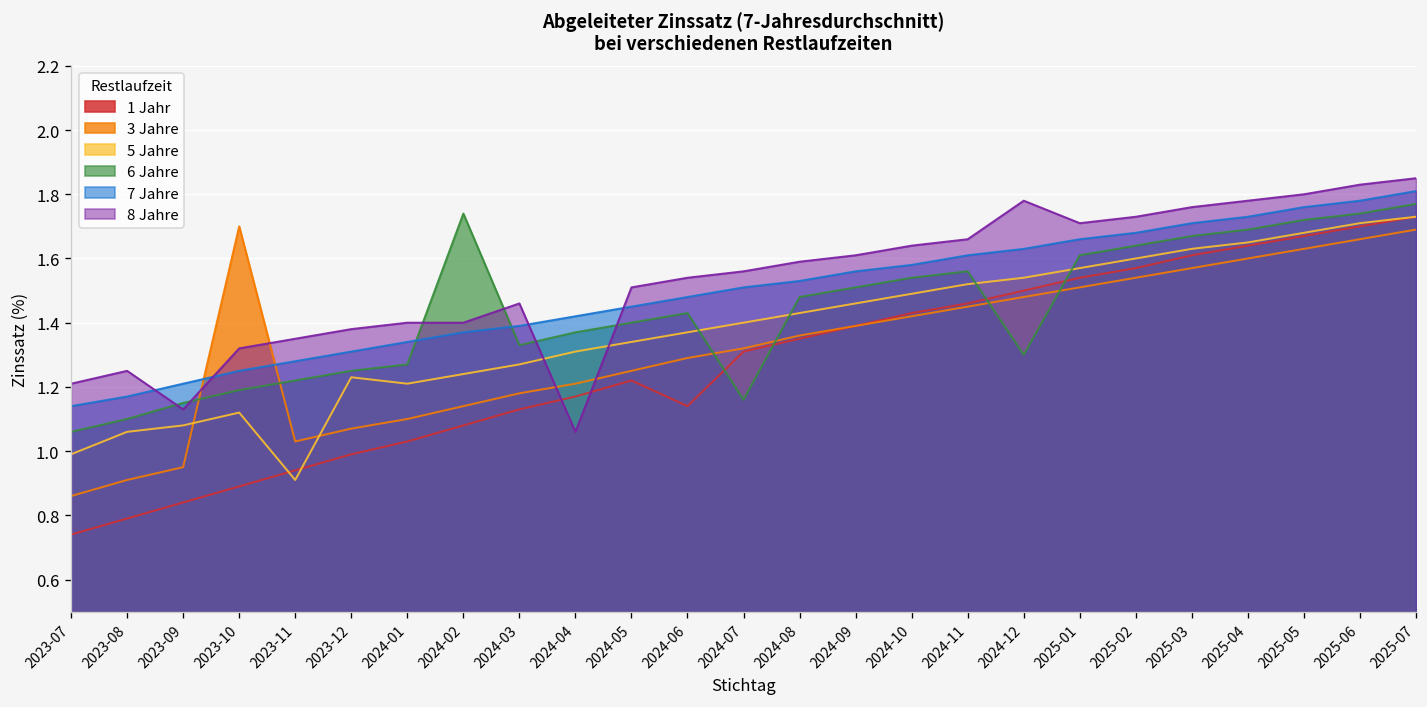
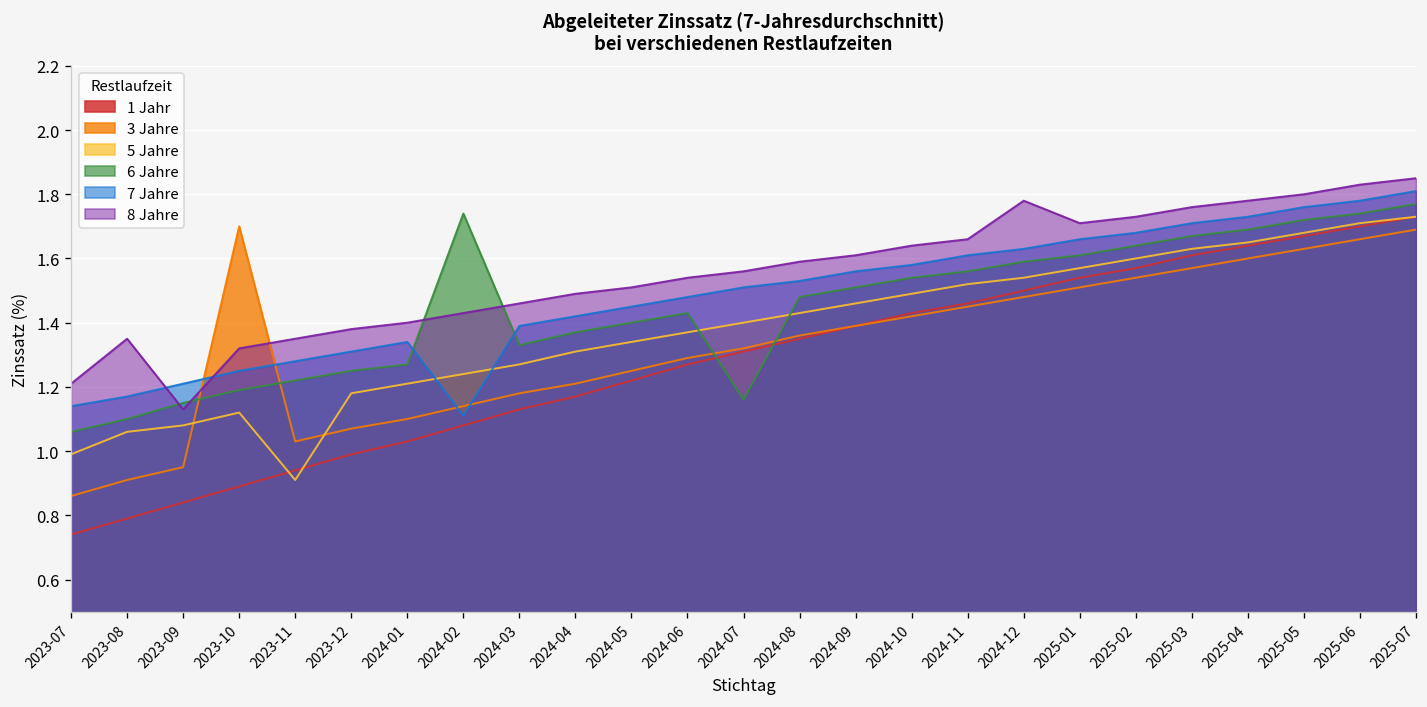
8 Jahre, 2023-08: 1.25 -> 1.35
5 Jahre, 2023-12: 1.23 -> 1.18
7 Jahre, 2024-02: 1.37 -> 1.11
8 Jahre, 2024-02: 1.40 -> 1.43
8 Jahre, 2024-04: 1.06 -> 1.49
1 Jahr, 2024-06: 1.14 -> 1.27
6 Jahre, 2024-12: 1.30 -> 1.59
